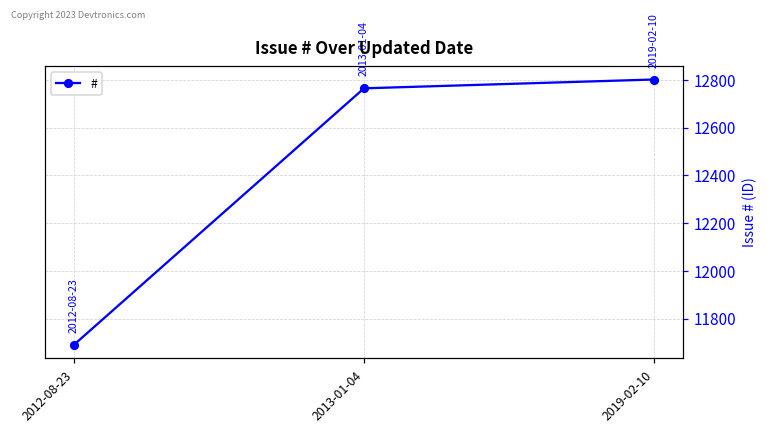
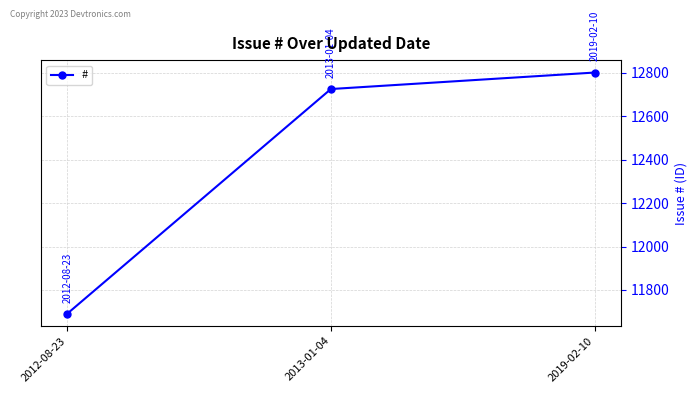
2013-01-04: 12770 -> 12730
